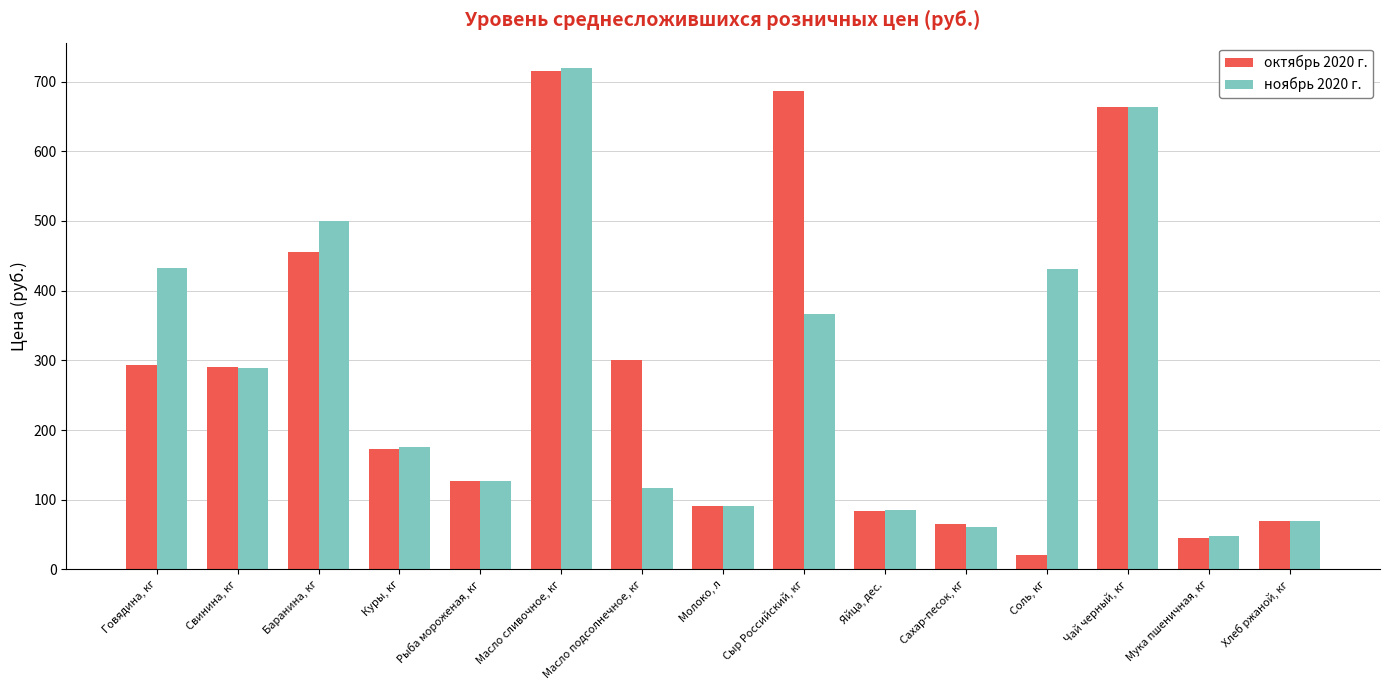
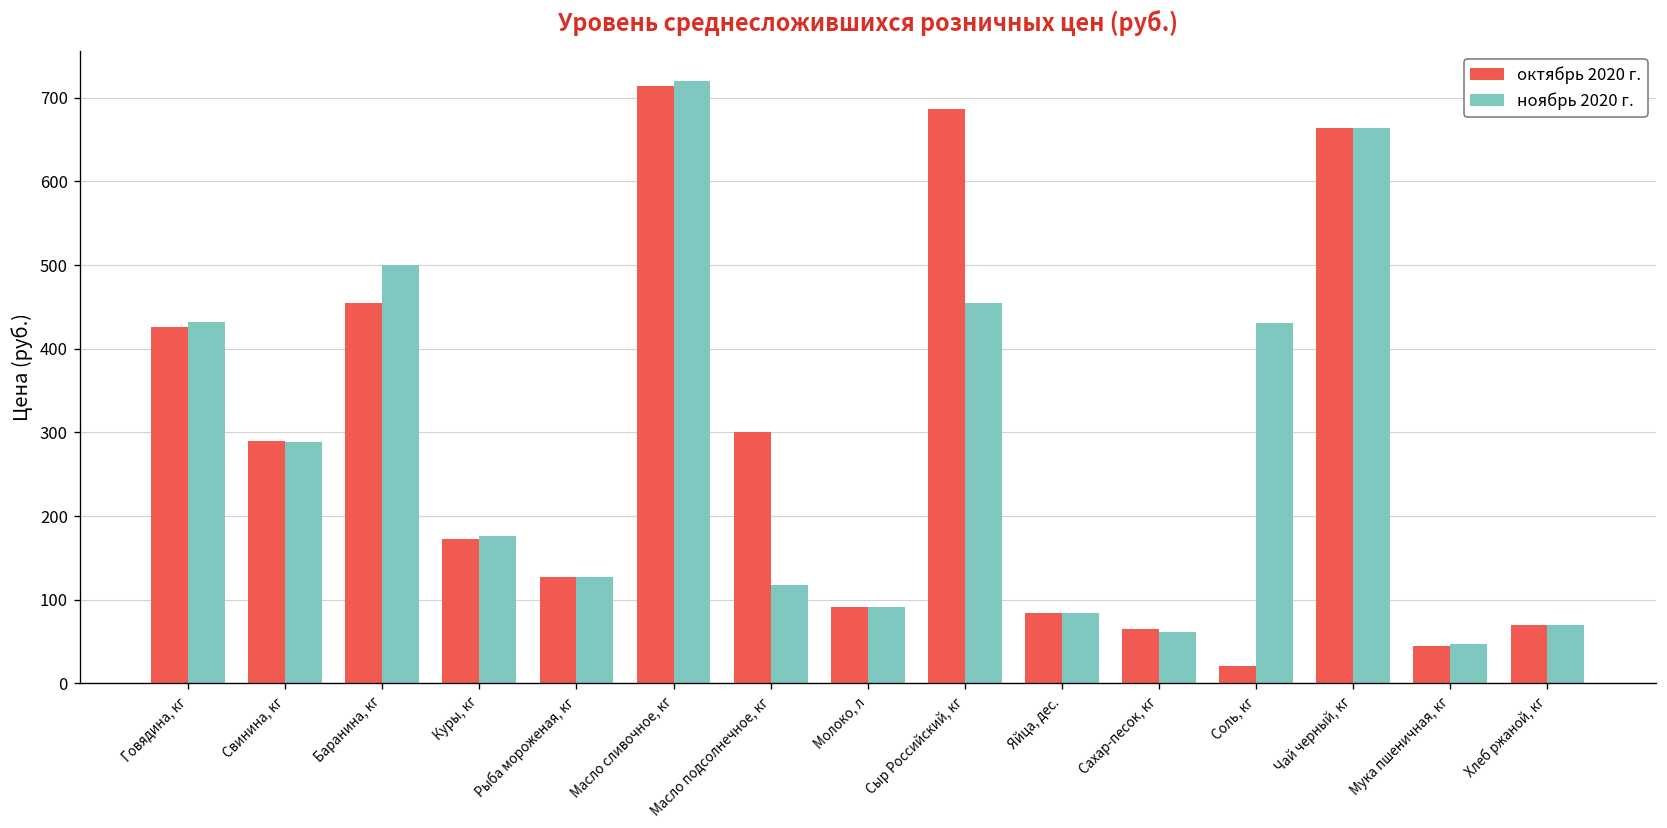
октябрь 2020 г., Говядина, кг: 290 -> 430
ноябрь 2020 г., Сыр Российский, кг: 370 -> 450
